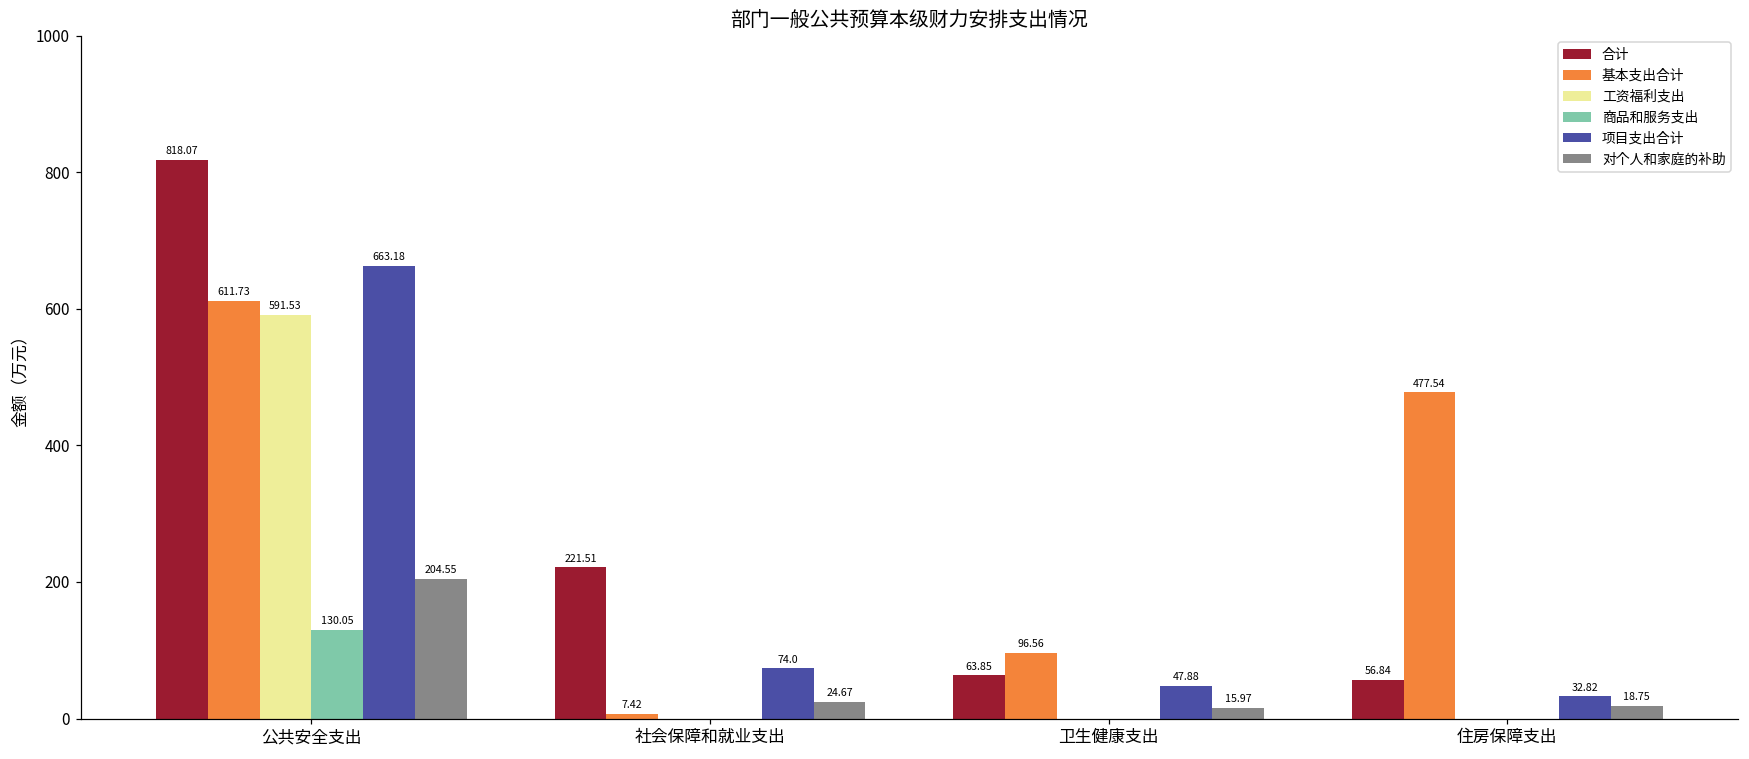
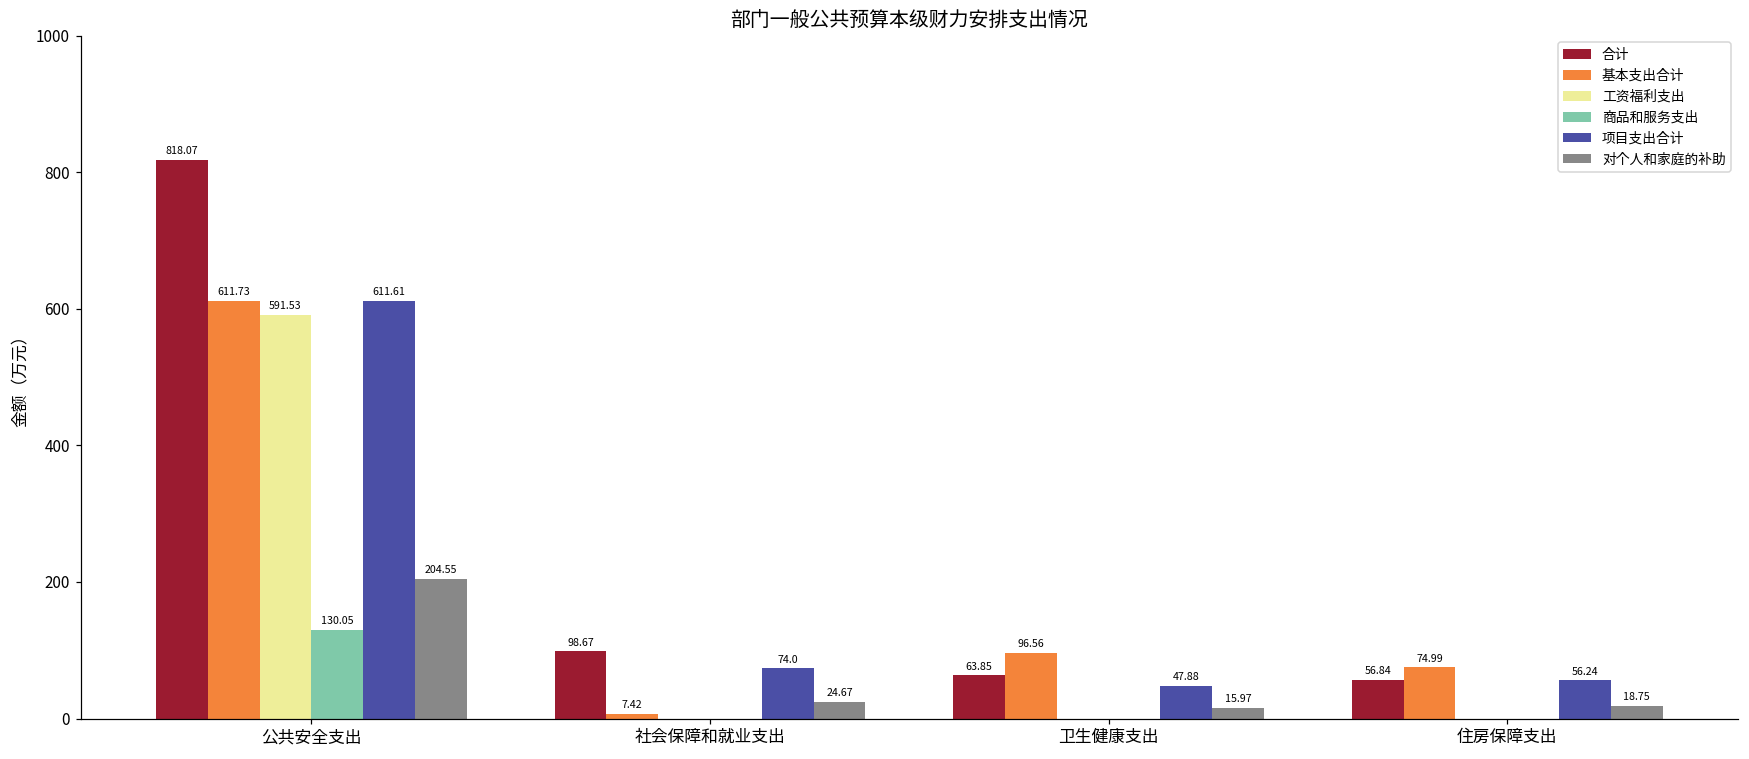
项目支出合计, 公共安全支出: 663.18 -> 611.61
合计, 社会保障和就业支出: 221.51 -> 98.67
基本支出合计, 住房保障支出: 477.54 -> 74.99
项目支出合计, 住房保障支出: 32.82 -> 56.24
